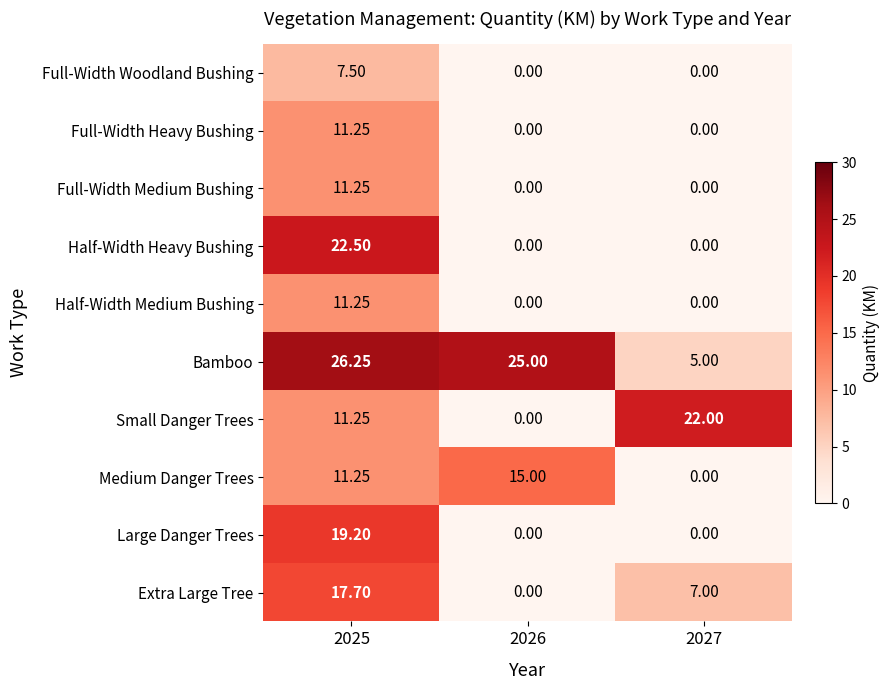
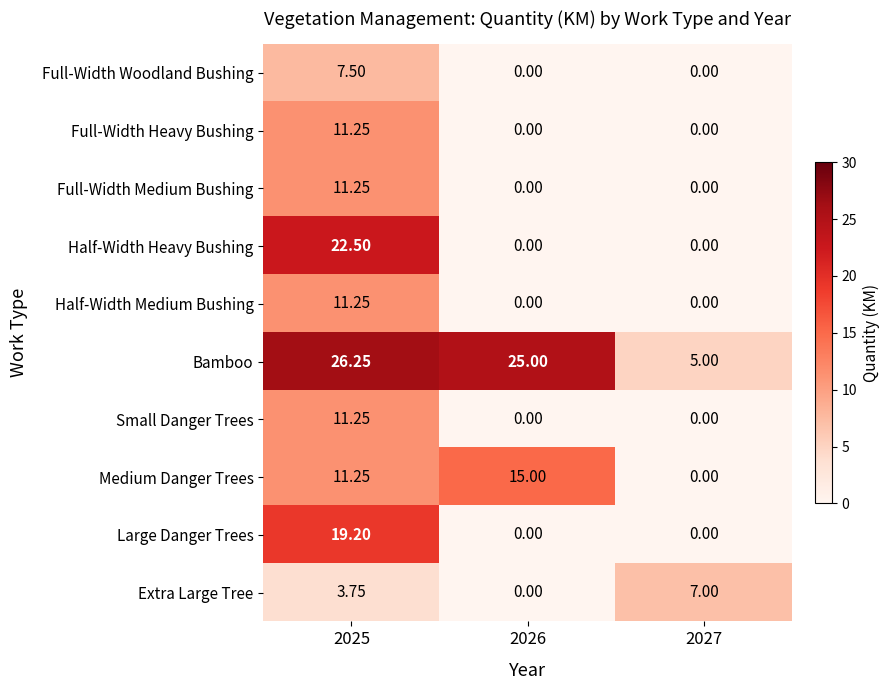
Small Danger Trees, 2027: 22.00 -> 0.00
Extra Large Tree, 2025: 17.70 -> 3.75
